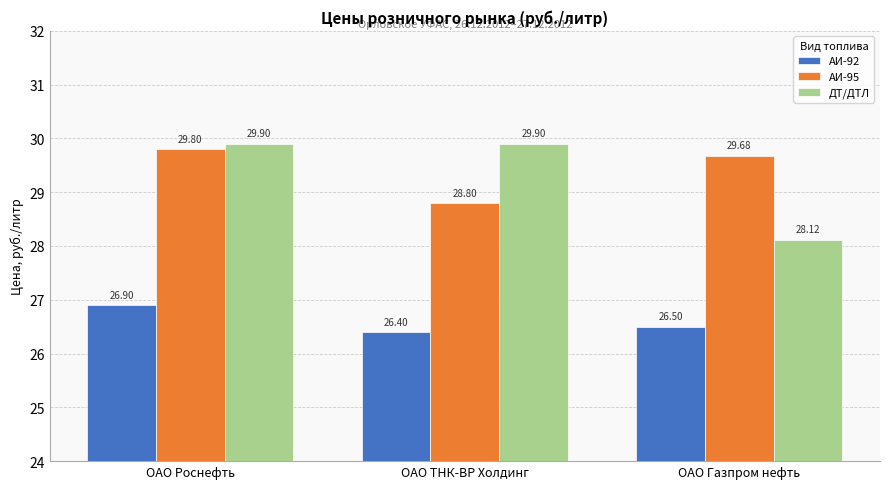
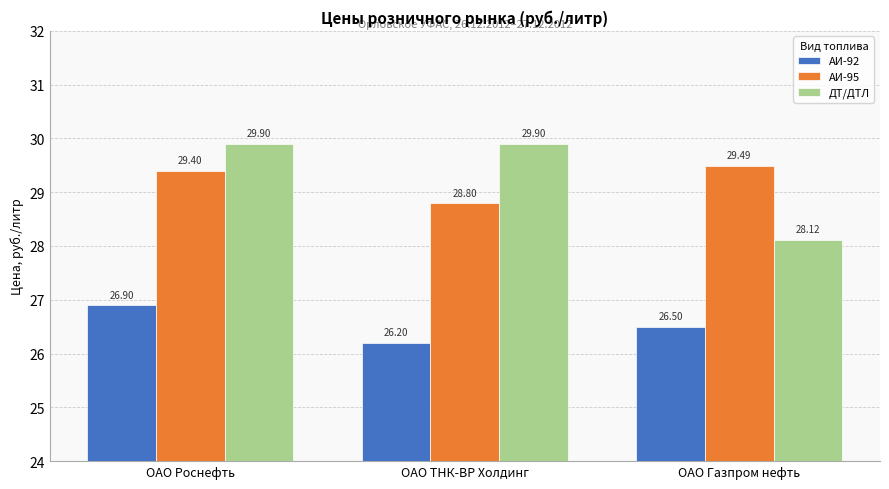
АИ-95, ОАО Роснефть: 29.80 -> 29.40
АИ-92, ОАО ТНК-ВР Холдинг: 26.40 -> 26.20
АИ-95, ОАО Газпром нефть: 29.68 -> 29.49
